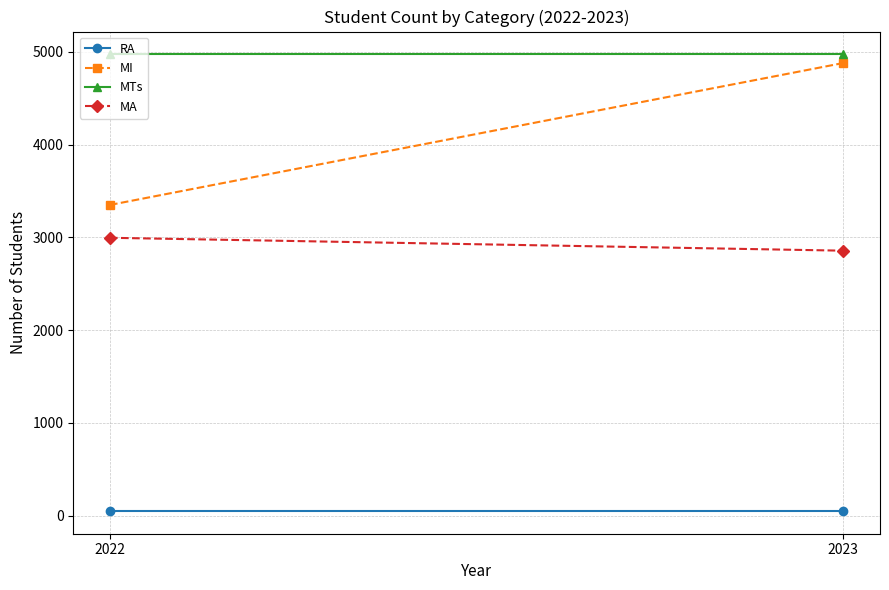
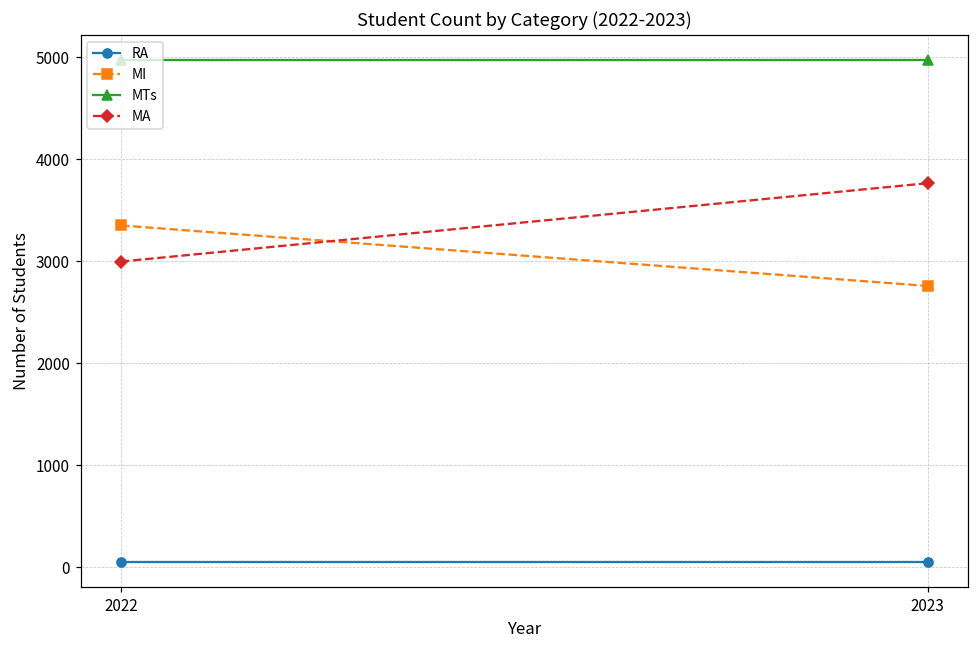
MI, 2023: 4900 -> 2800
MA, 2023: 2900 -> 3800
